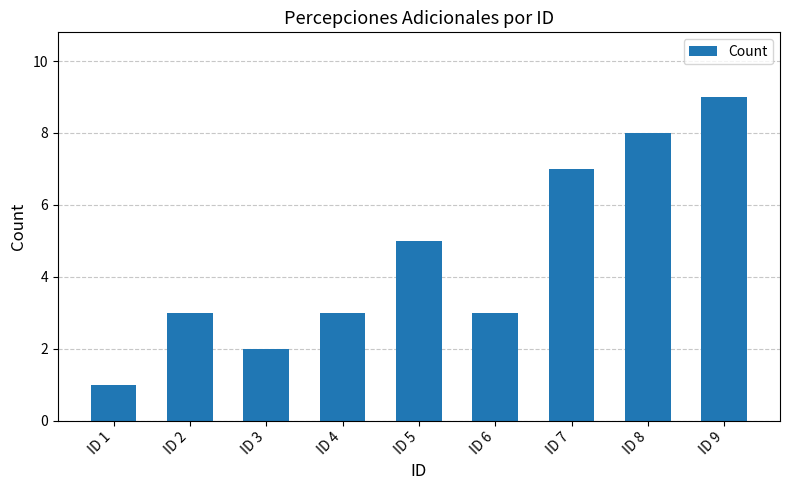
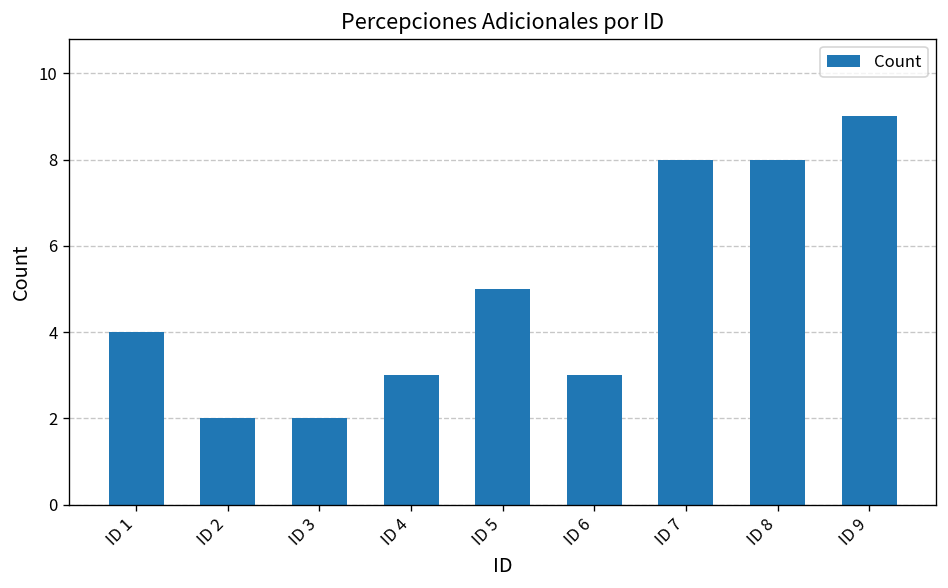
ID 1: 1 -> 4
ID 2: 3 -> 2
ID 7: 7 -> 8
